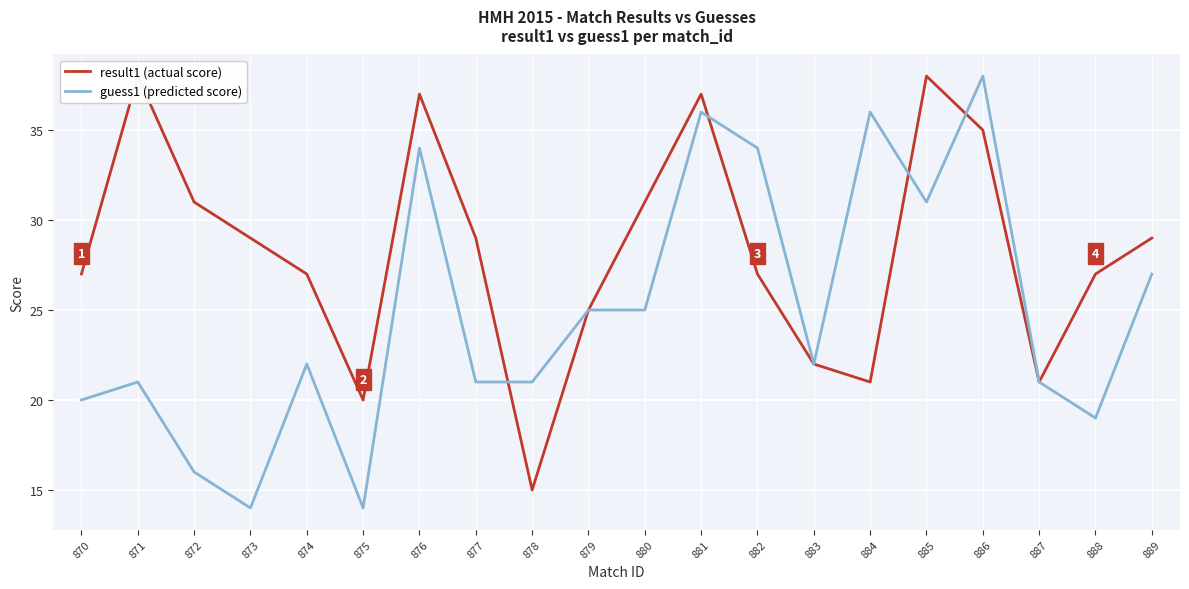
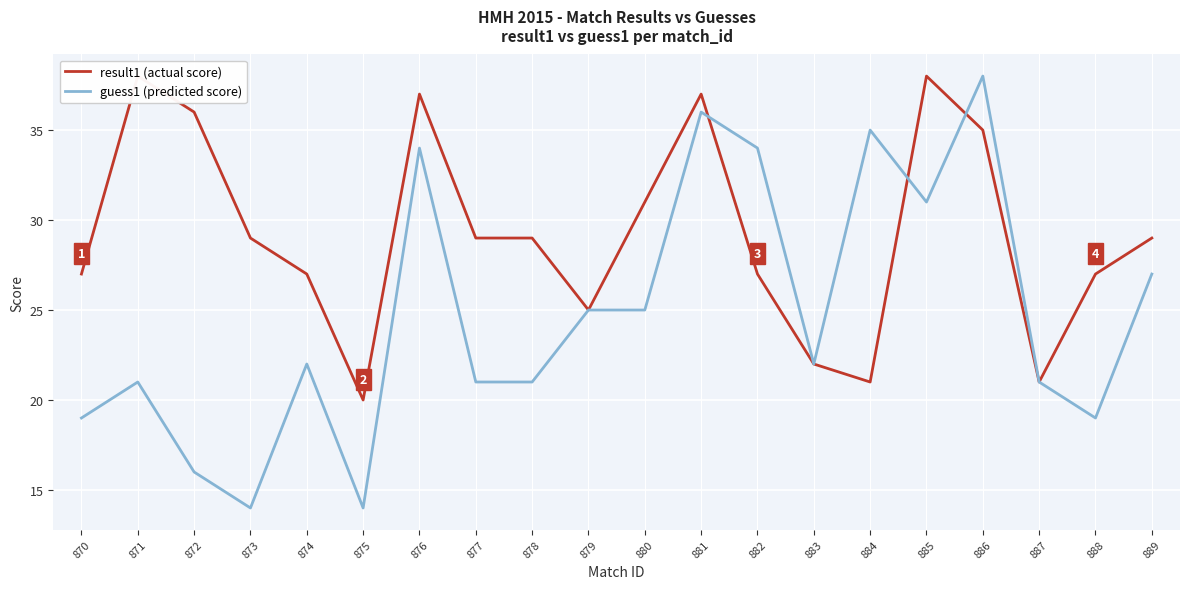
guess1 (predicted score), 870: 20 -> 19
result1 (actual score), 872: 31 -> 36
result1 (actual score), 878: 15 -> 29
guess1 (predicted score), 884: 36 -> 35
